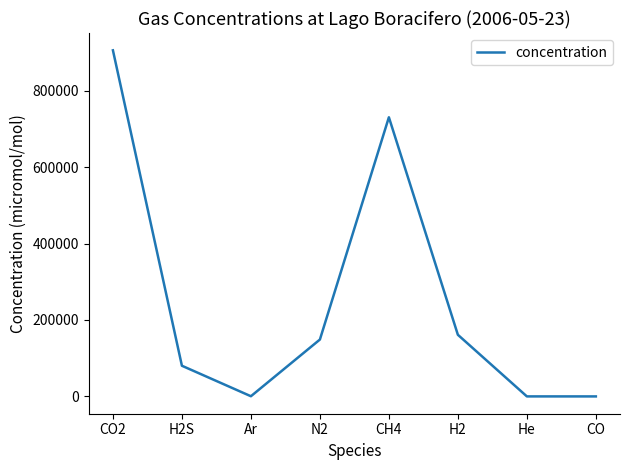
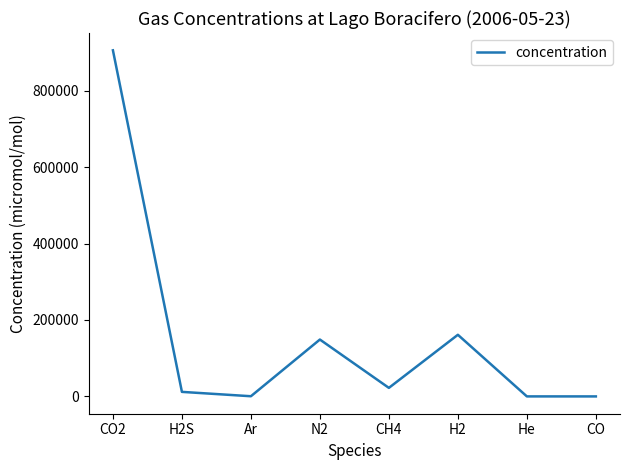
H2S: 80000 -> 10000
CH4: 730000 -> 20000
